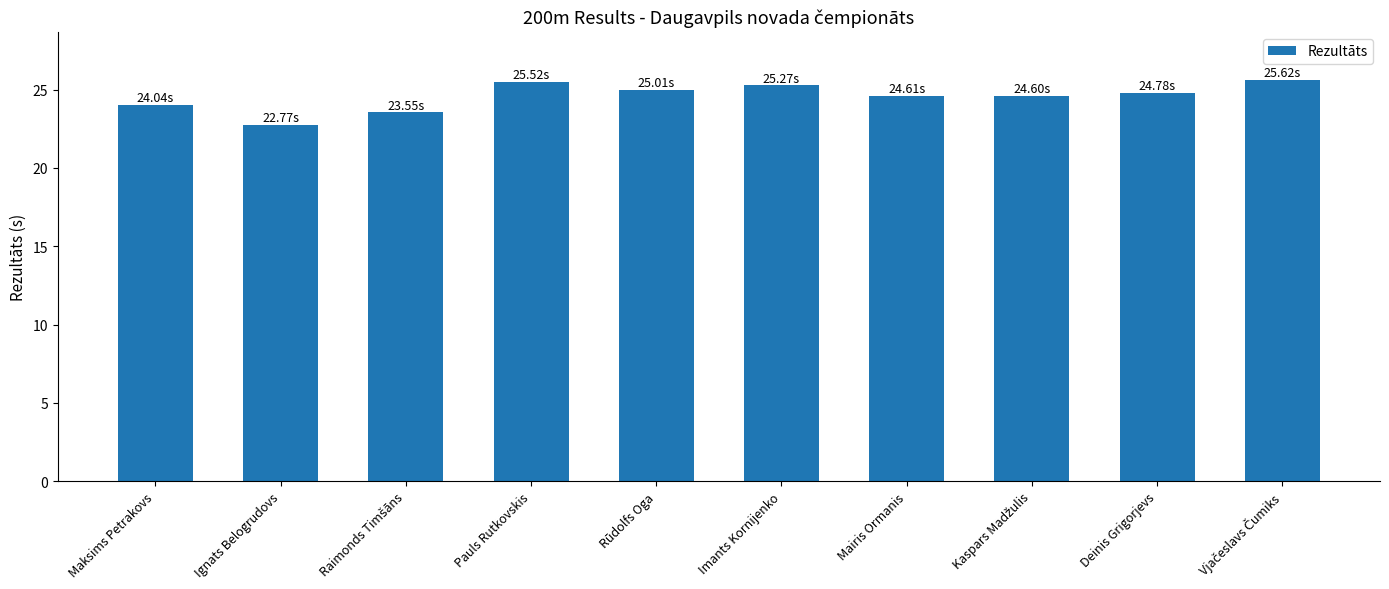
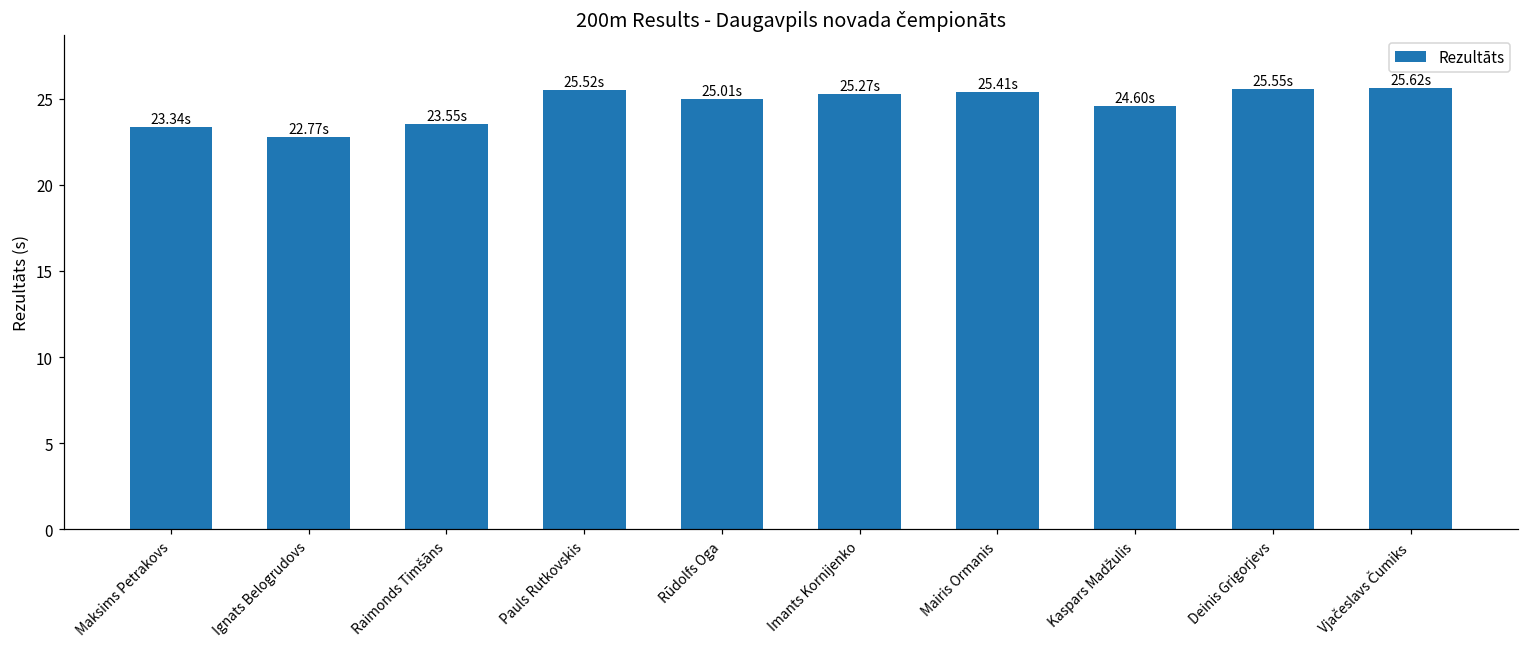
Maksims Petrakovs: 24.04s -> 23.34s
Mairis Ormanis: 24.61s -> 25.41s
Deinis Grigorjevs: 24.78s -> 25.55s
